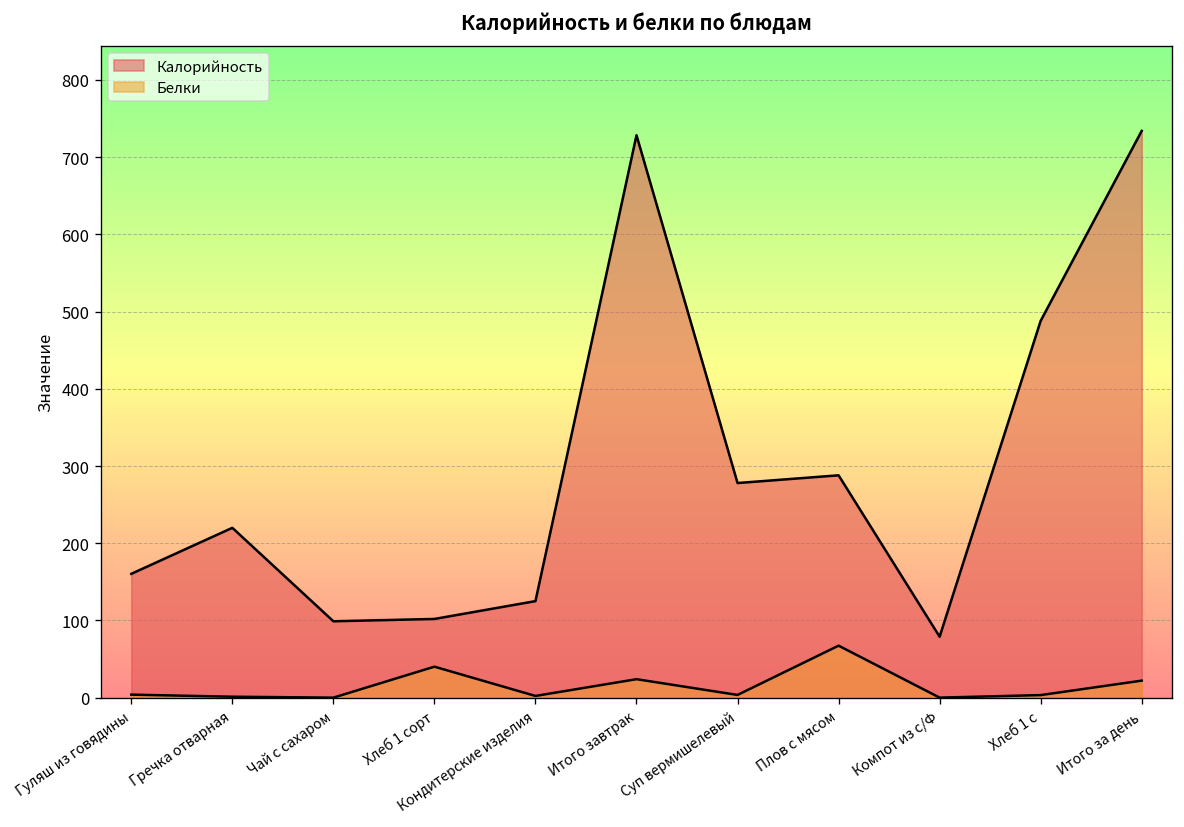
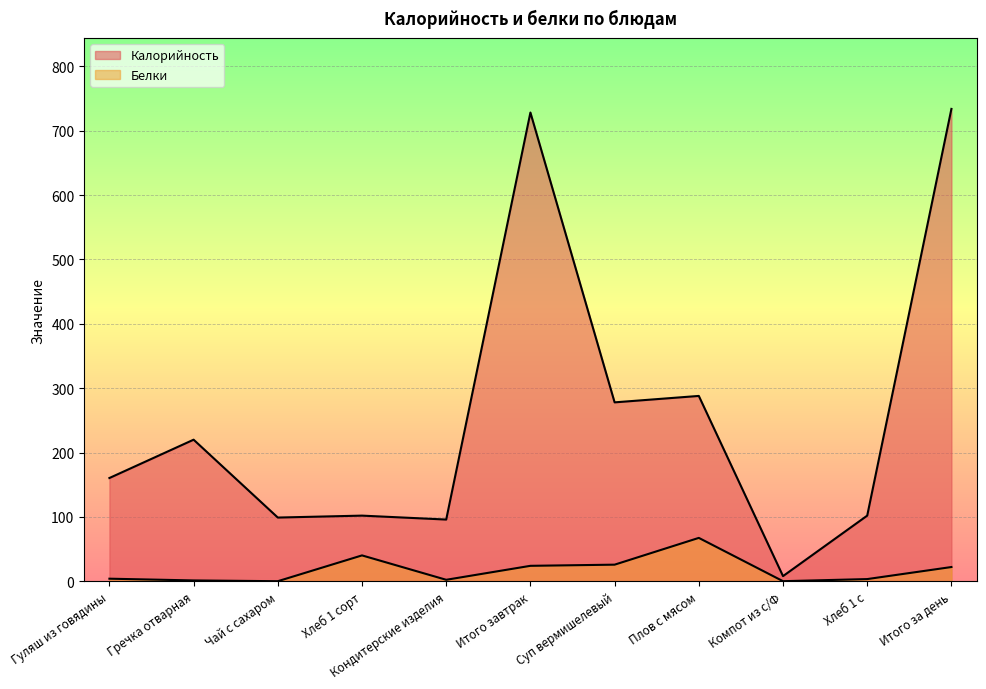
Калорийность, Кондитерские изделия: 130 -> 100
Белки, Суп вермишелевый: 0 -> 30
Калорийность, Компот из с/Ф: 80 -> 10
Калорийность, Хлеб 1 с: 490 -> 100
